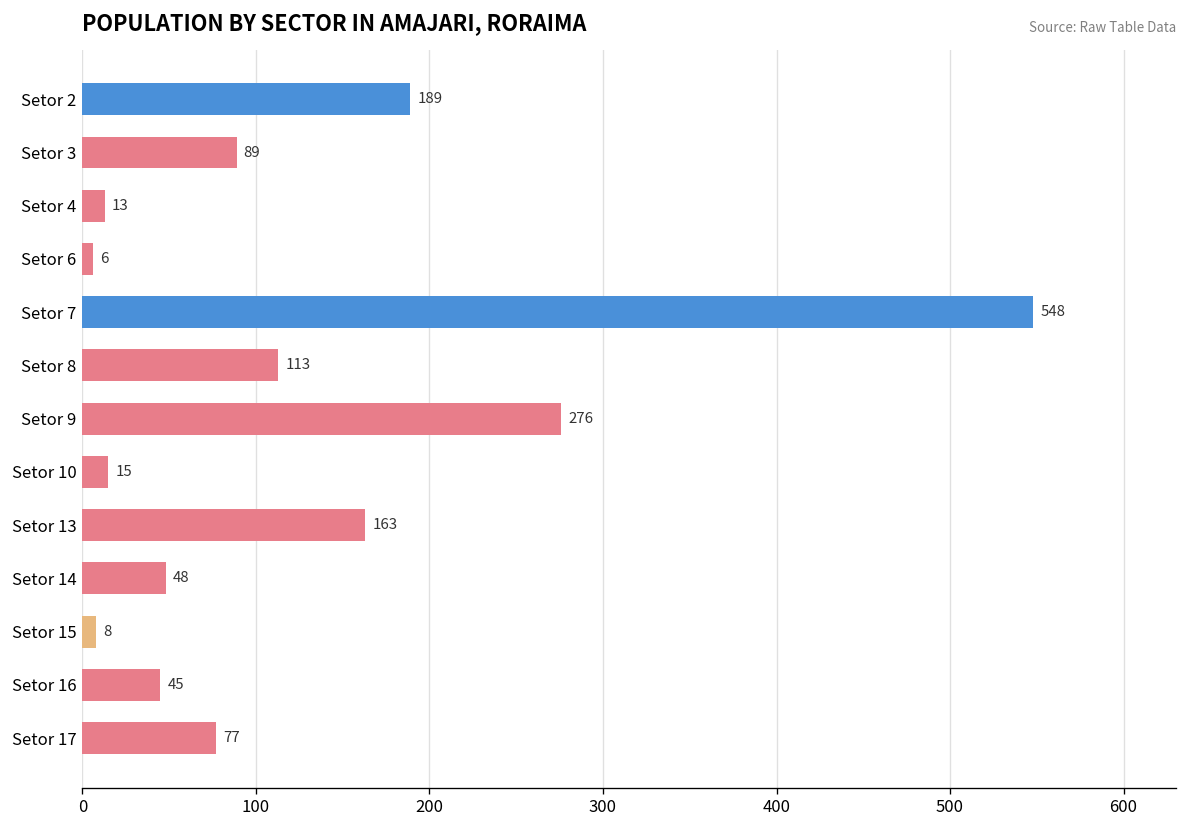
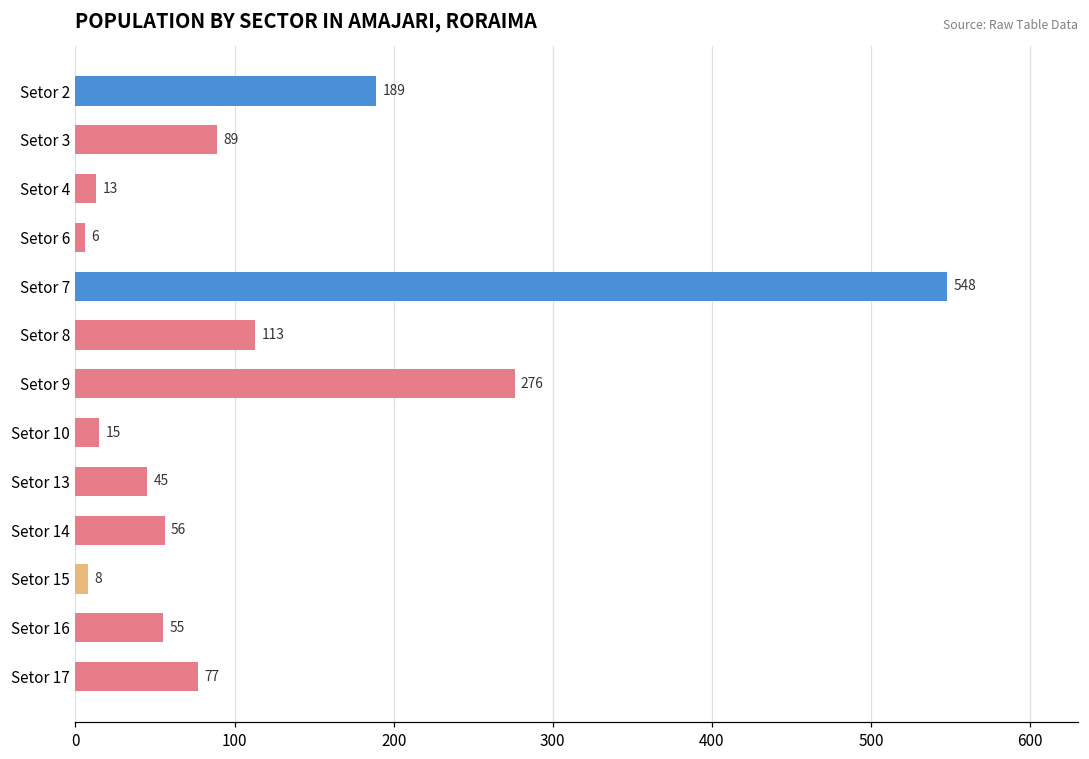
Setor 13: 163 -> 45
Setor 14: 48 -> 56
Setor 16: 45 -> 55
